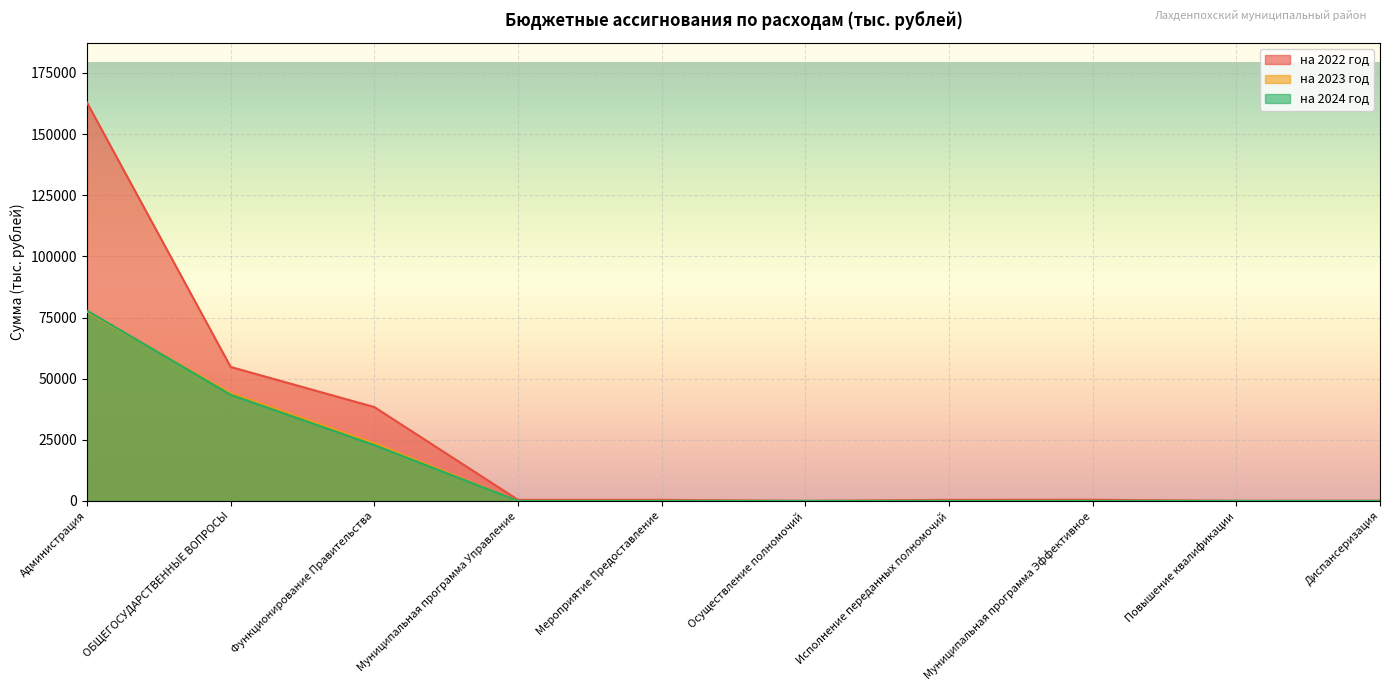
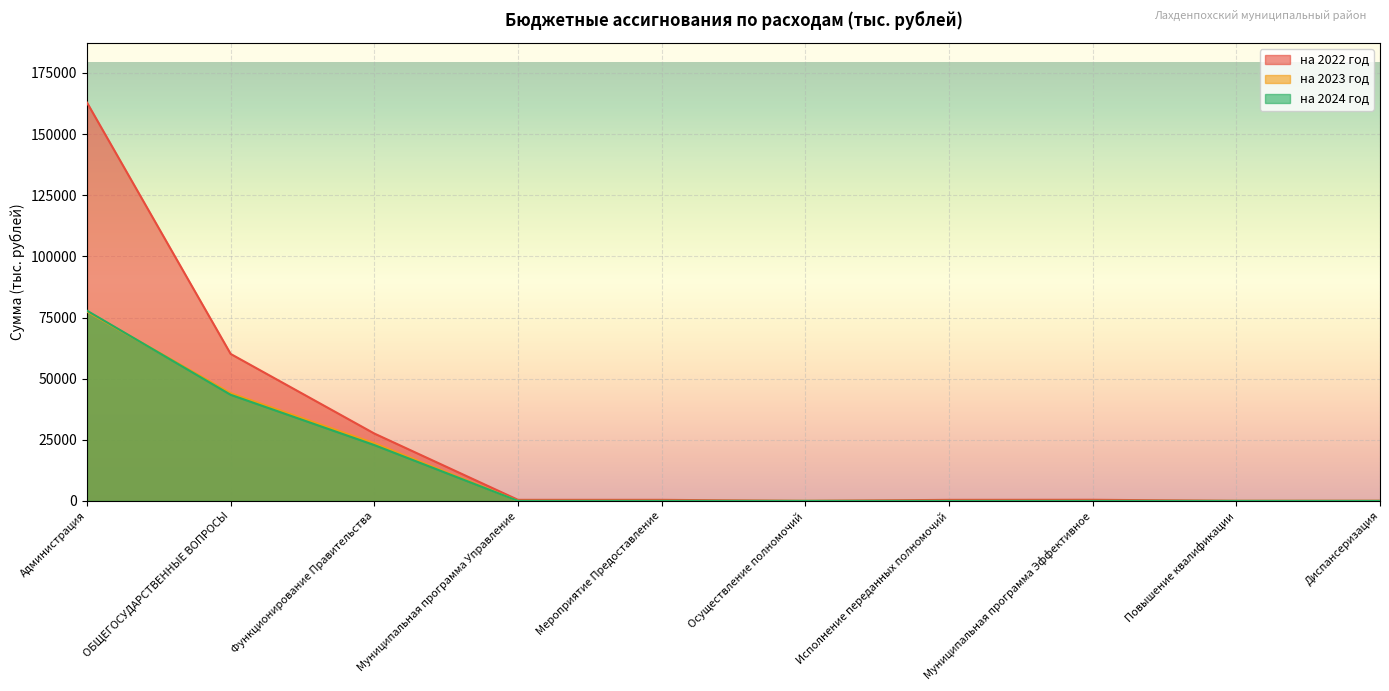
на 2022 год, ОБЩЕГОСУДАРСТВЕННЫЕ ВОПРОСЫ: 55000 -> 60000
на 2022 год, Функционирование Правительства: 38000 -> 28000
